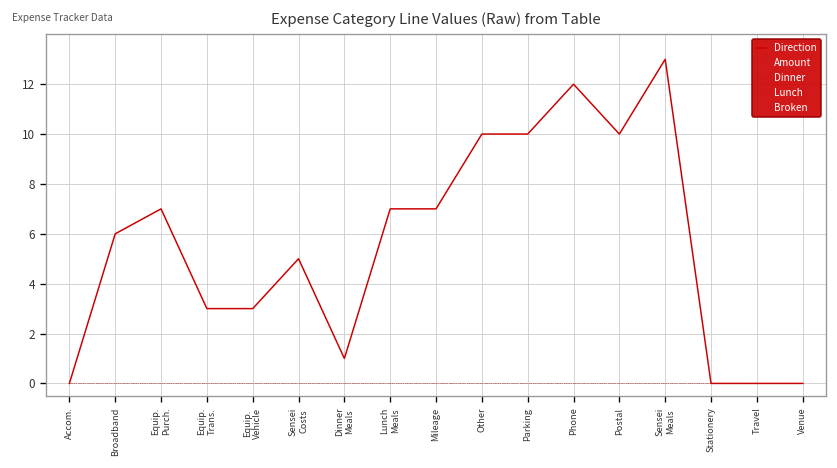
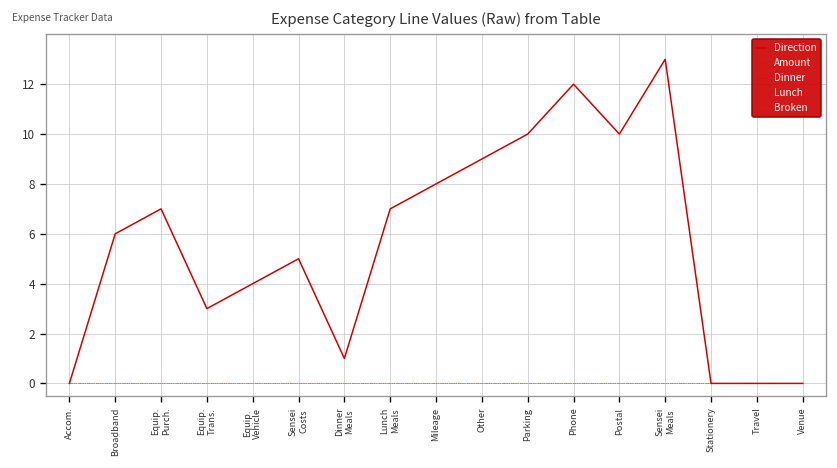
Direction, Equip. Vehicle: 3 -> 4
Direction, Mileage: 7 -> 8
Direction, Other: 10 -> 9
